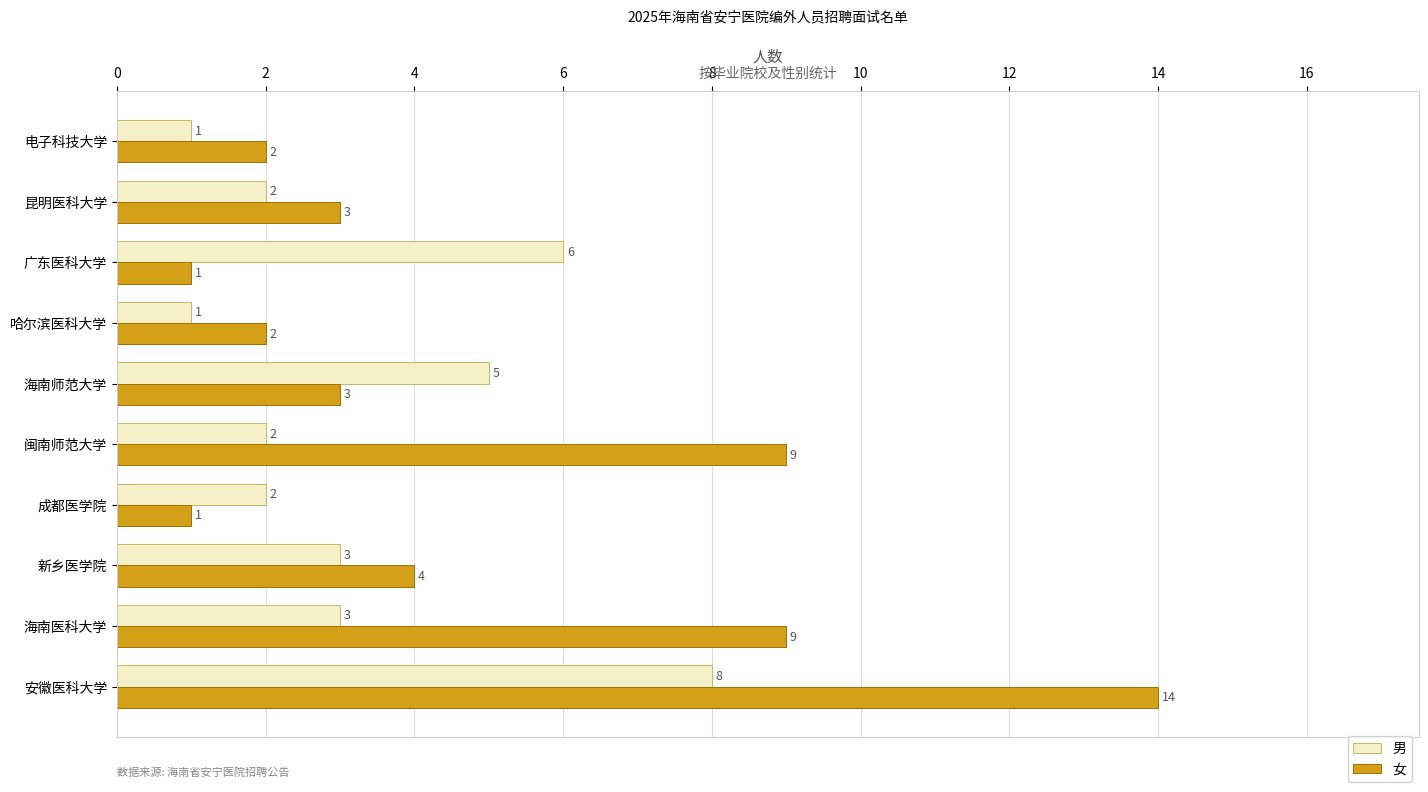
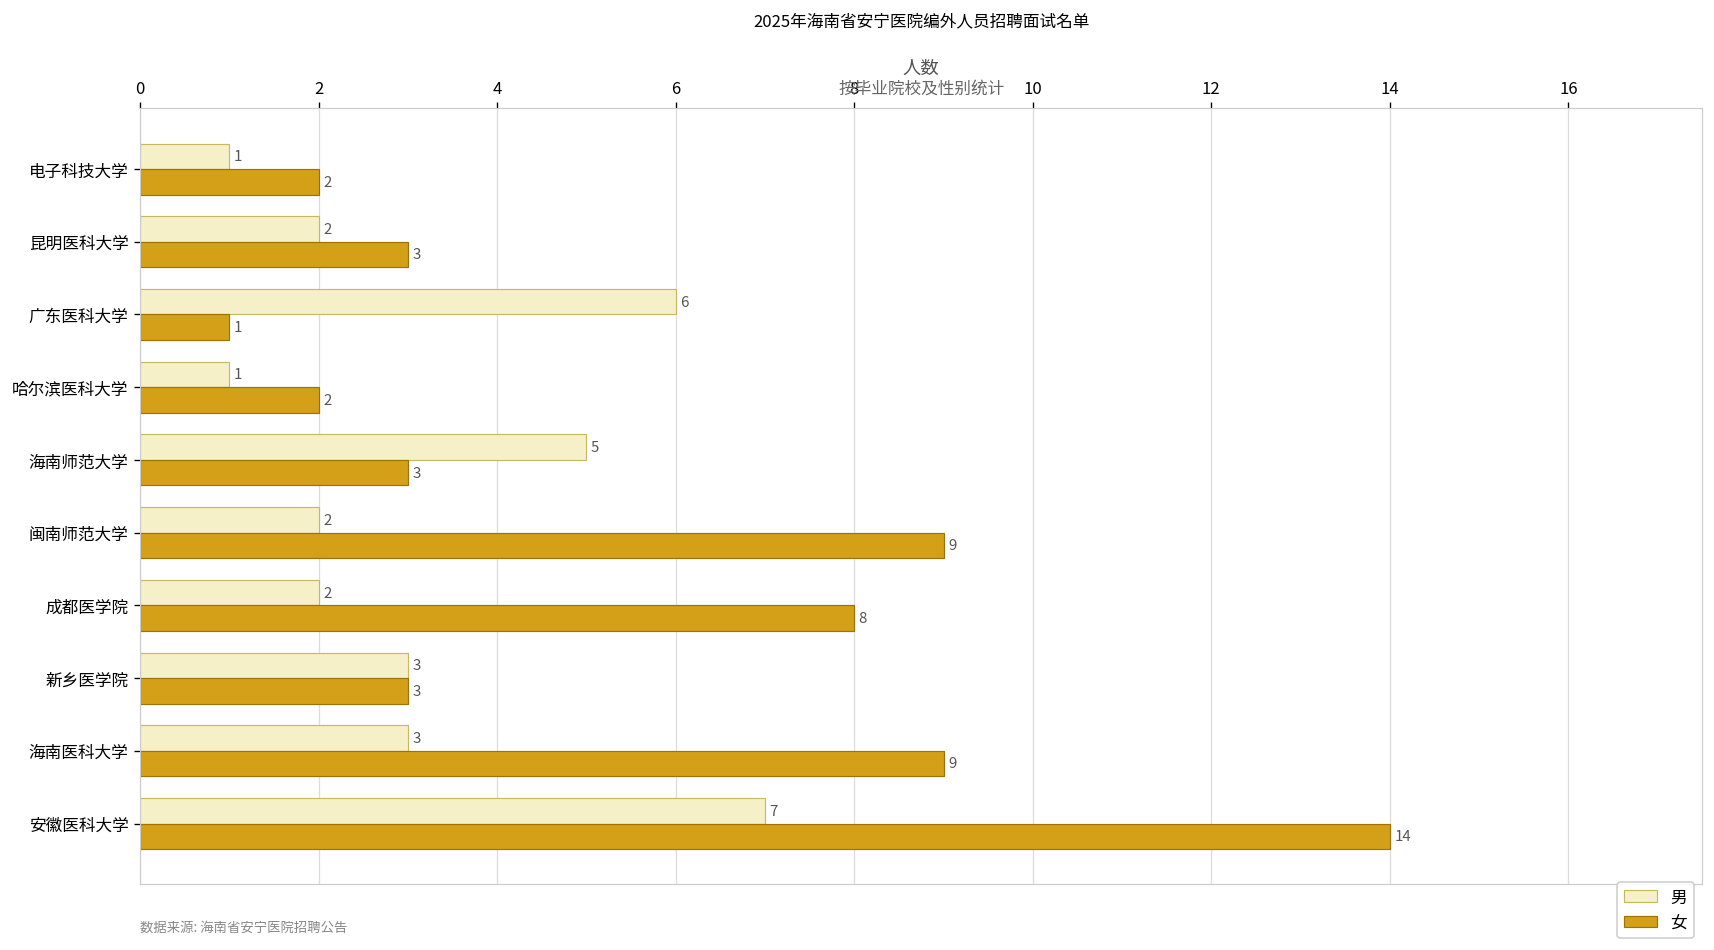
女, 成都医学院: 1 -> 8
女, 新乡医学院: 4 -> 3
男, 安徽医科大学: 8 -> 7
